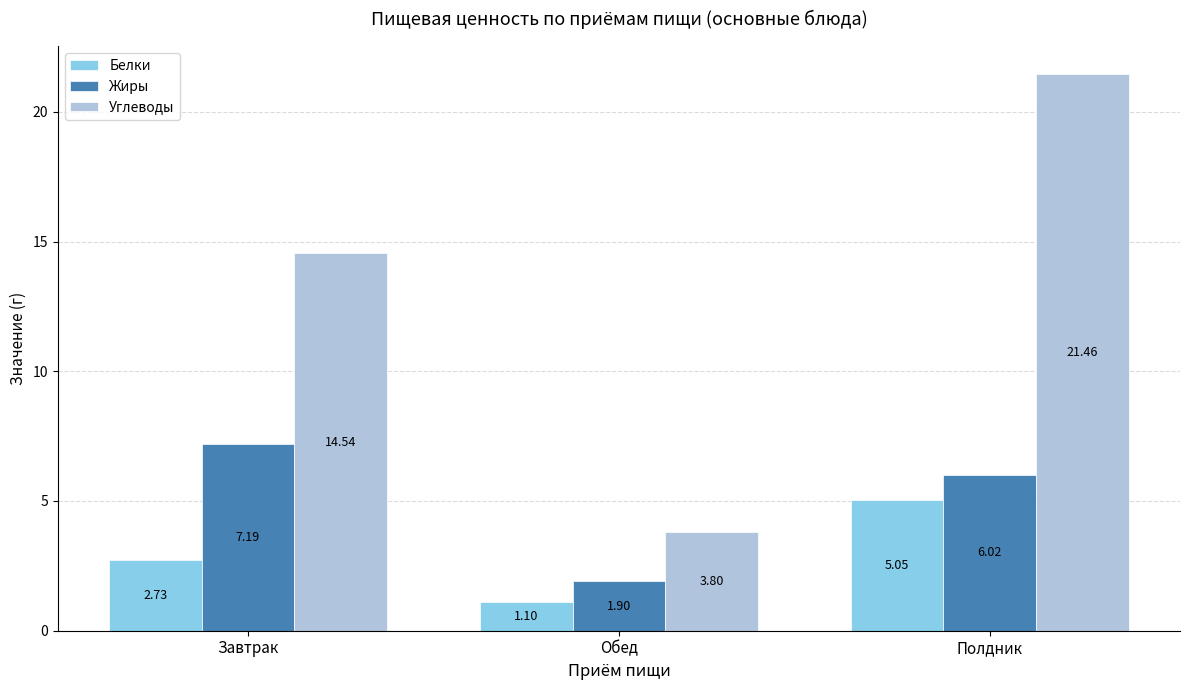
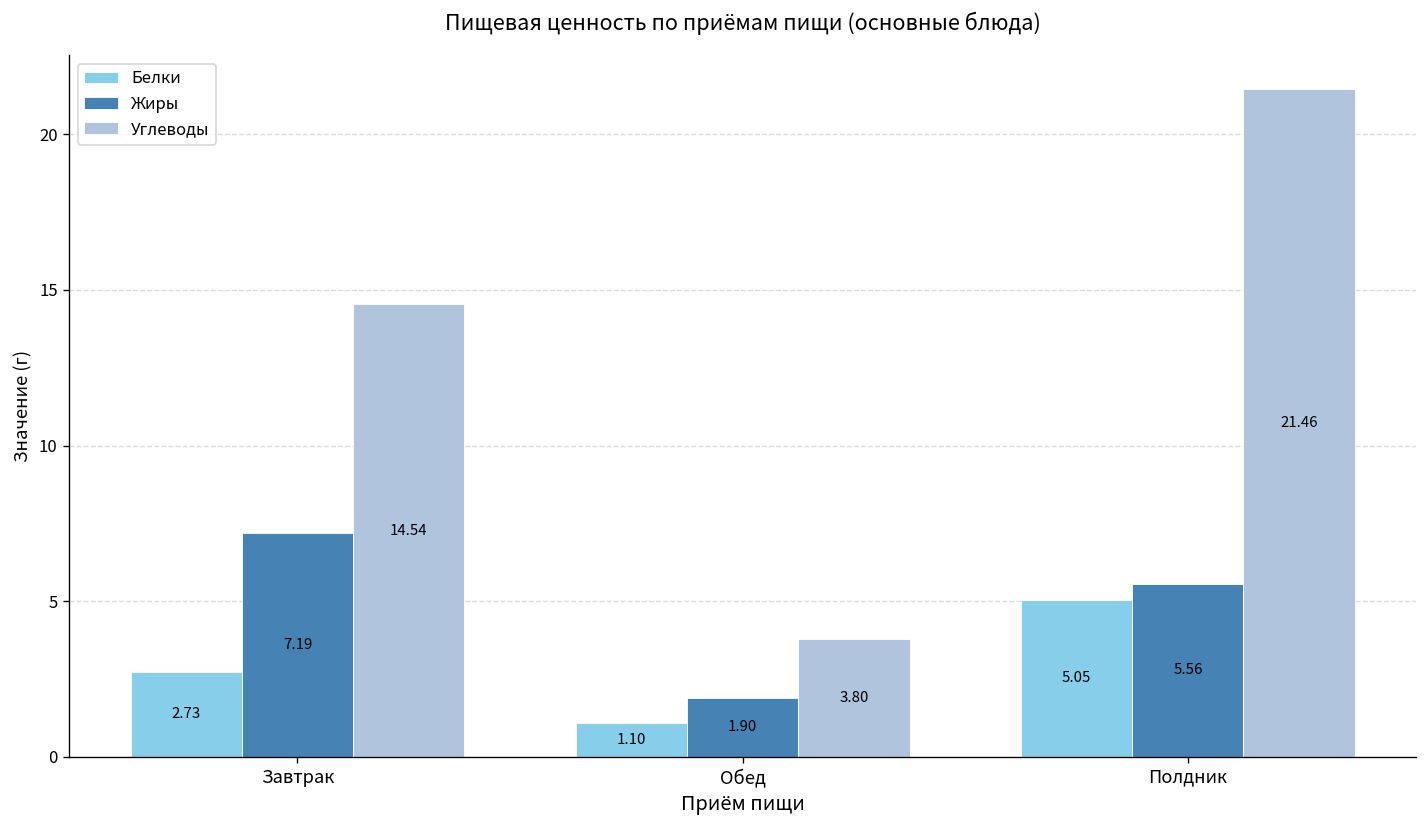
Жиры, Полдник: 6.02 -> 5.56
